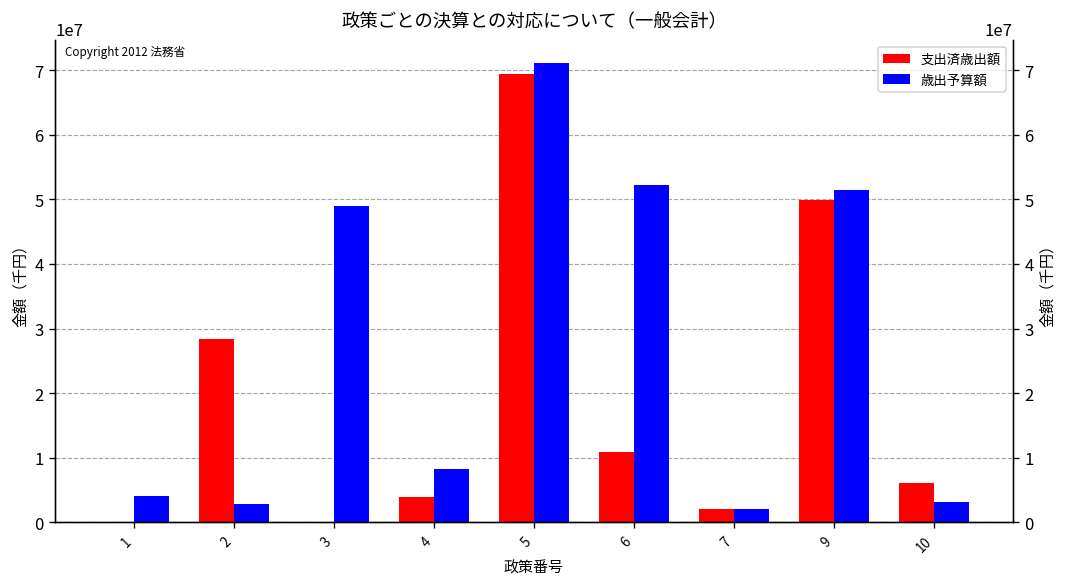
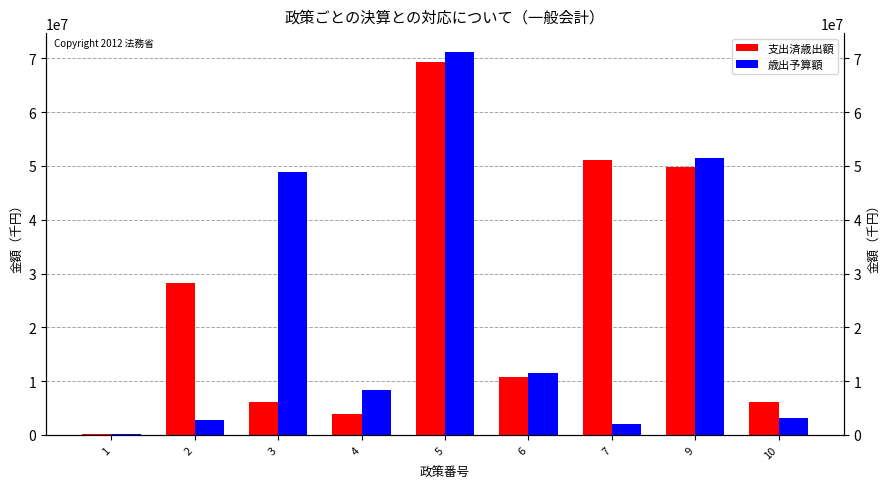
歳出予算額, 1: 4000000 -> 0
支出済歳出額, 3: 0 -> 6000000
歳出予算額, 6: 52000000 -> 12000000
支出済歳出額, 7: 2000000 -> 51000000
